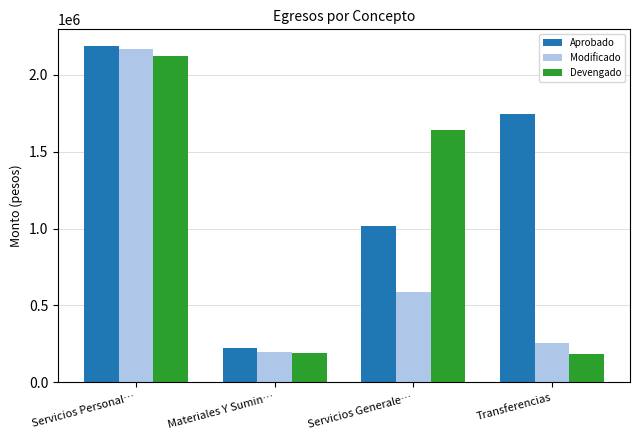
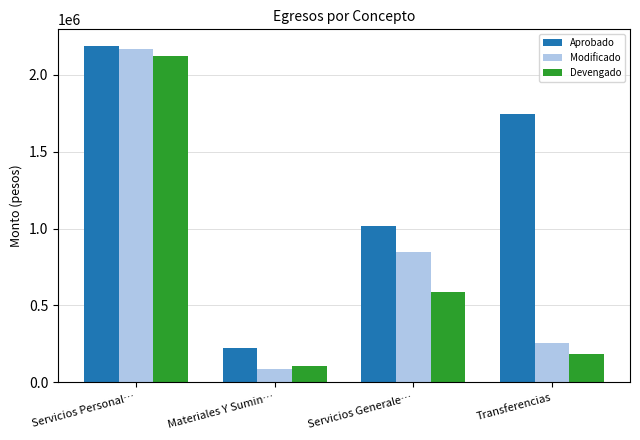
Modificado, Materiales Y Sumin…: 200000 -> 80000
Devengado, Materiales Y Sumin…: 190000 -> 110000
Modificado, Servicios Generale…: 590000 -> 850000
Devengado, Servicios Generale…: 1640000 -> 590000
